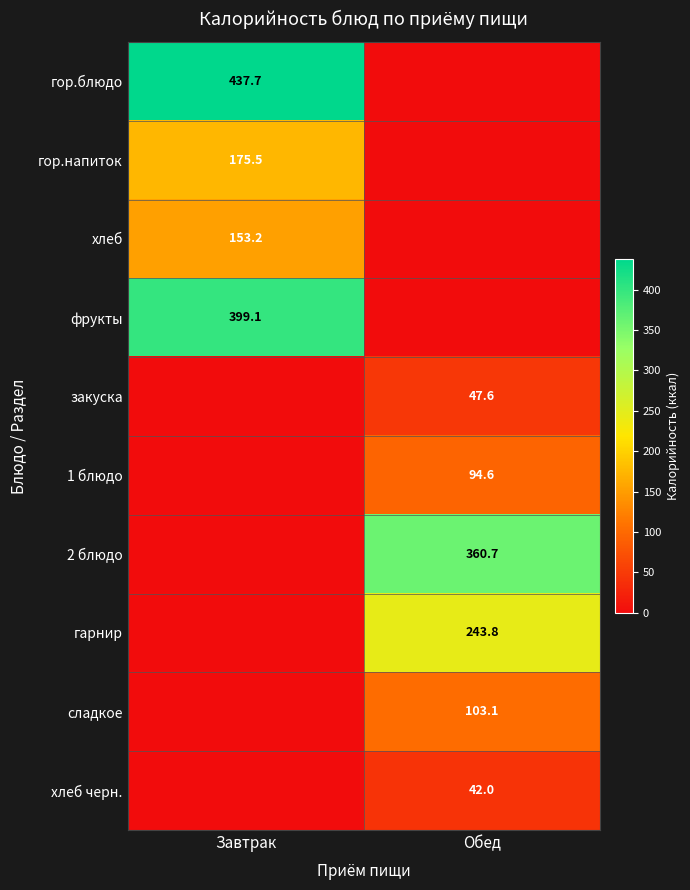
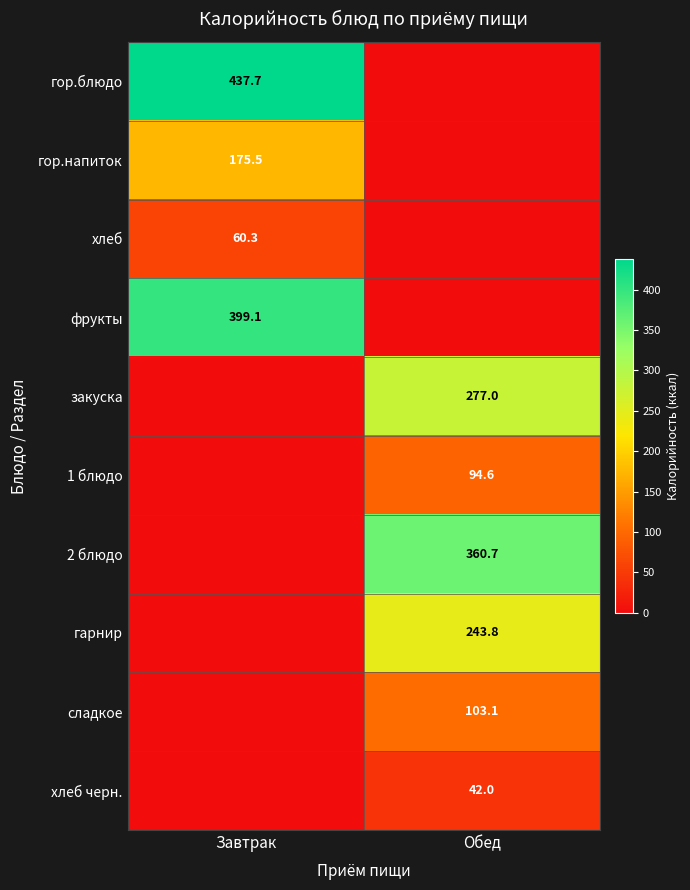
хлеб, Завтрак: 153.2 -> 60.3
закуска, Обед: 47.6 -> 277.0
